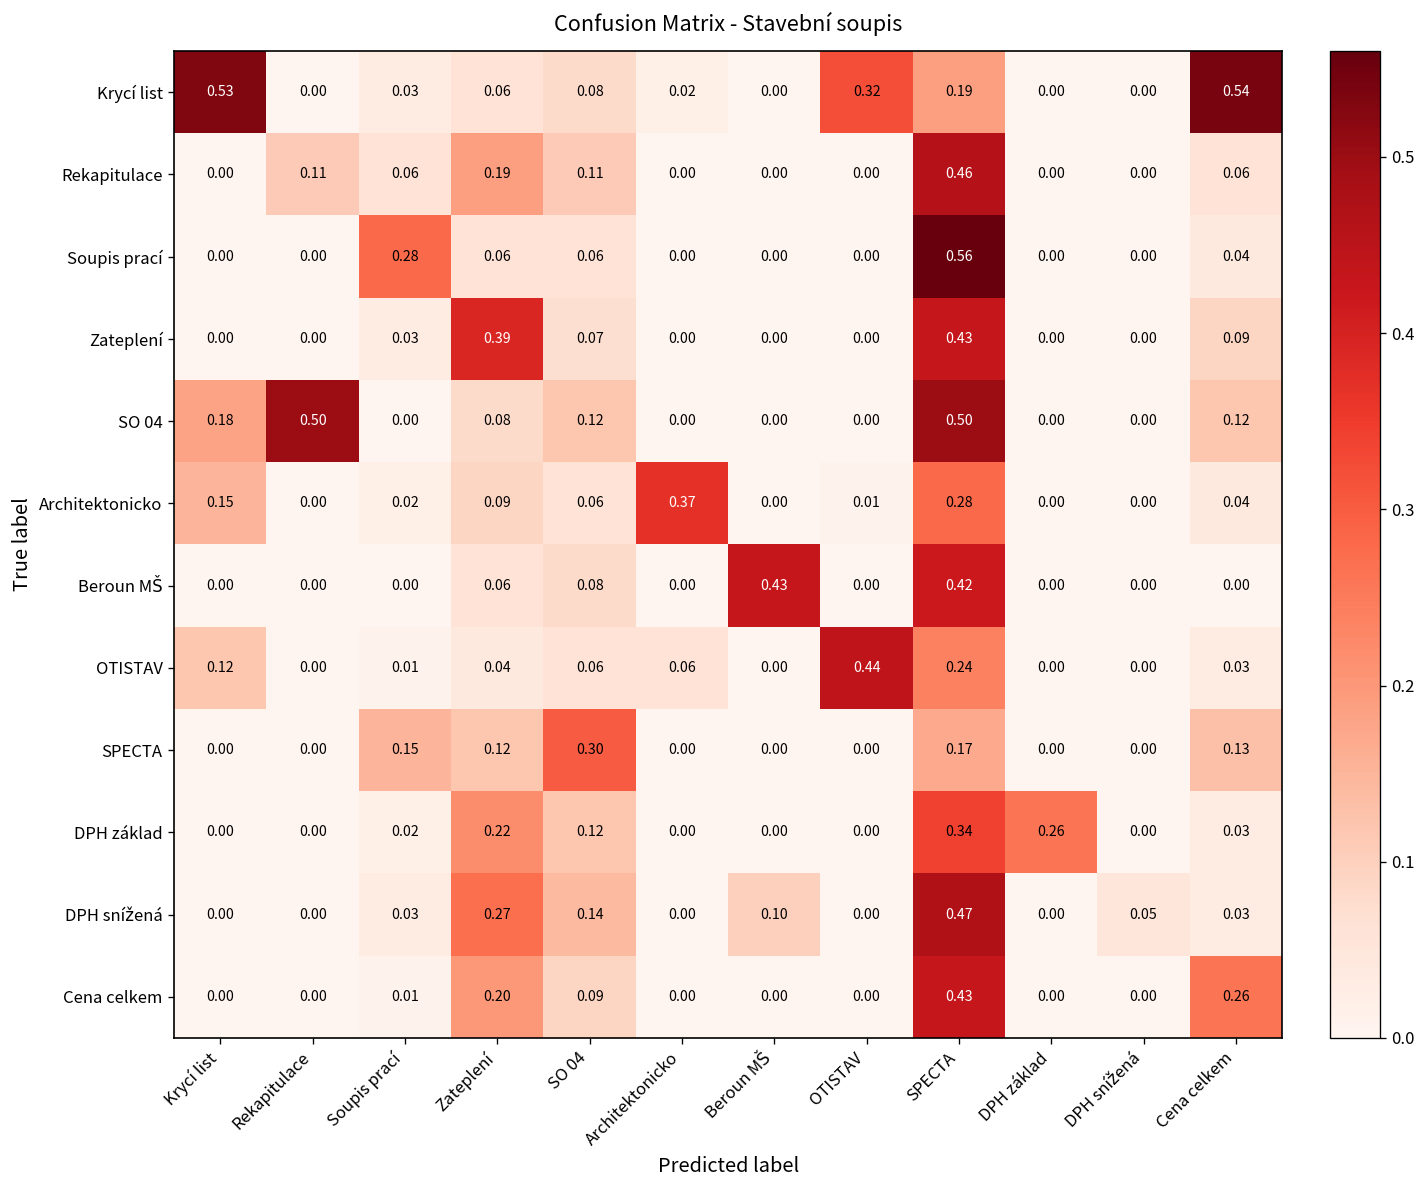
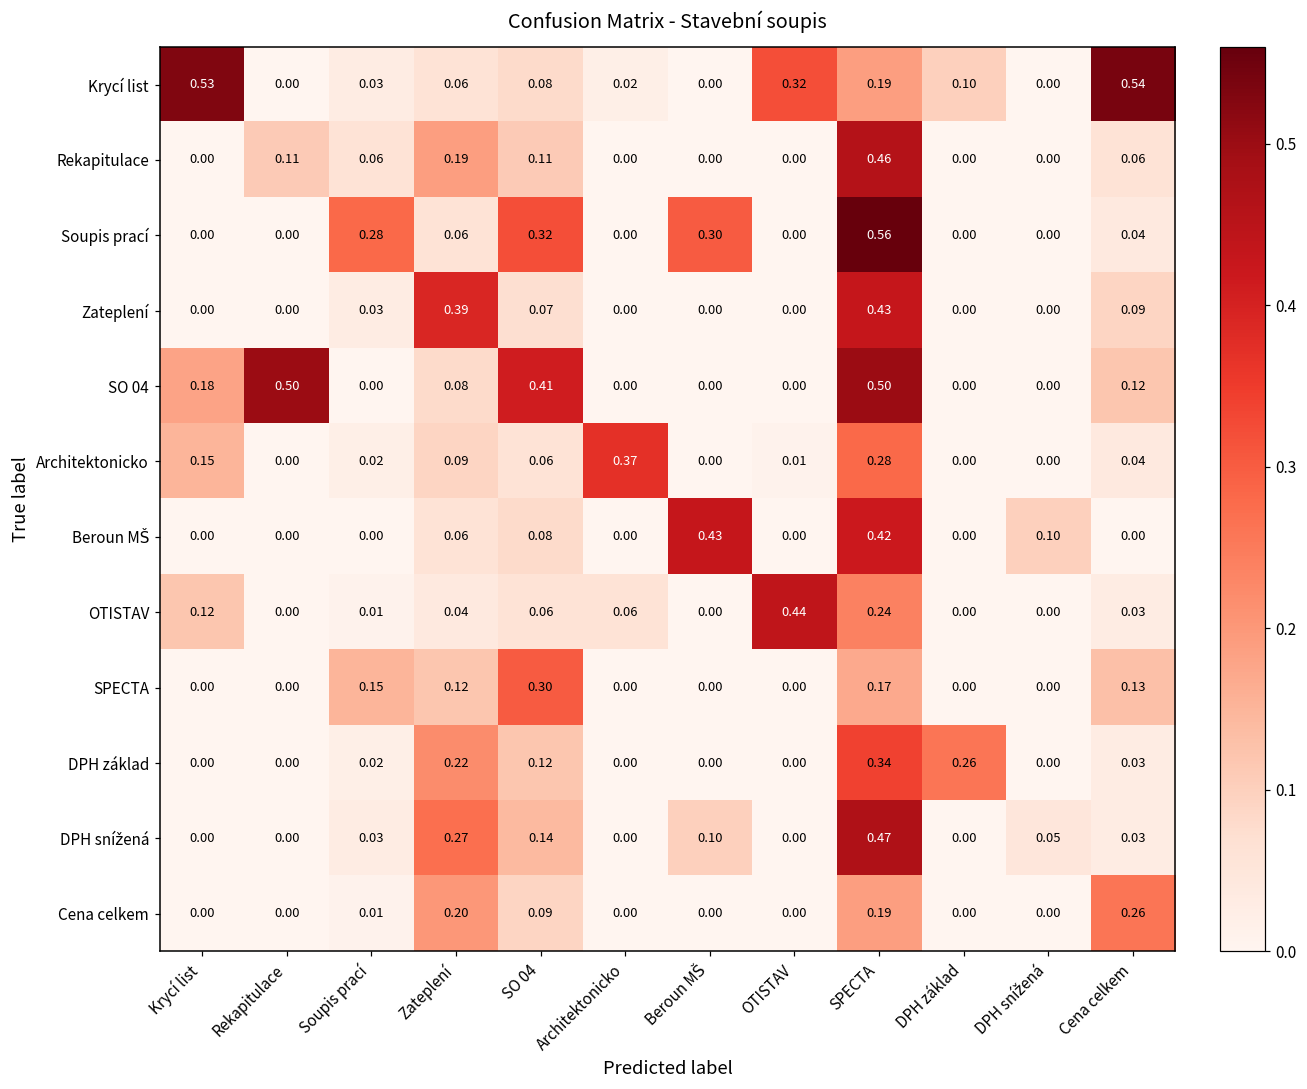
Krycí list, DPH základ: 0.00 -> 0.10
Soupis prací, SO 04: 0.06 -> 0.32
Soupis prací, Beroun MŠ: 0.00 -> 0.30
SO 04, SO 04: 0.12 -> 0.41
Beroun MŠ, DPH snížená: 0.00 -> 0.10
Cena celkem, SPECTA: 0.43 -> 0.19
